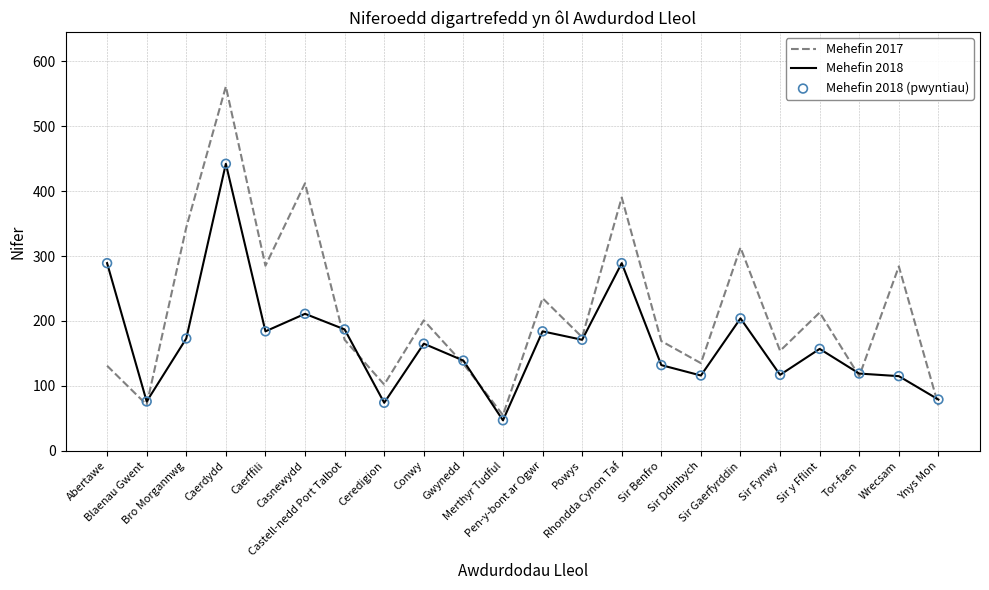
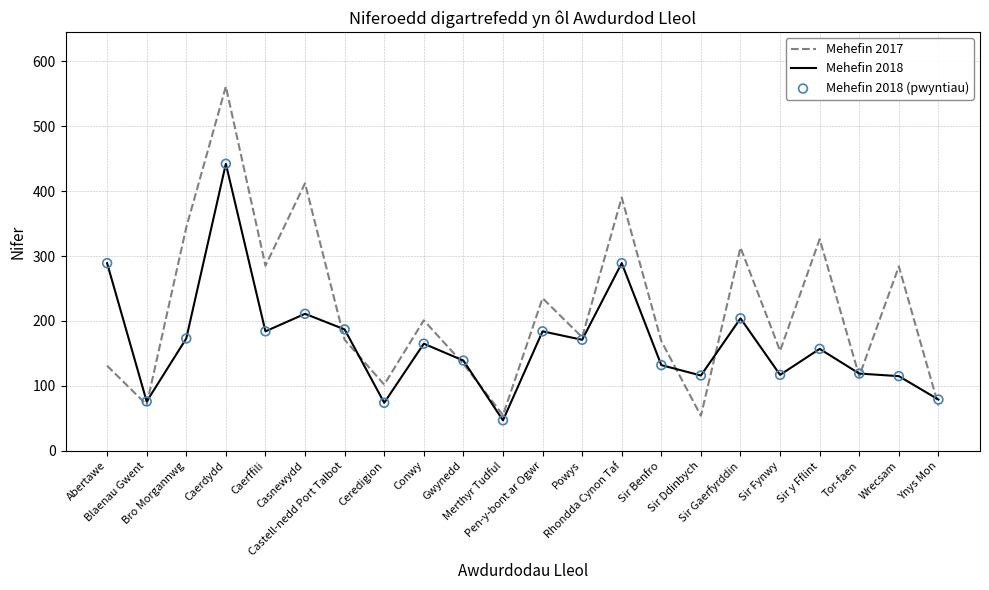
Mehefin 2017, Sir Ddinbych: 140 -> 50
Mehefin 2017, Sir y Fflint: 210 -> 330
